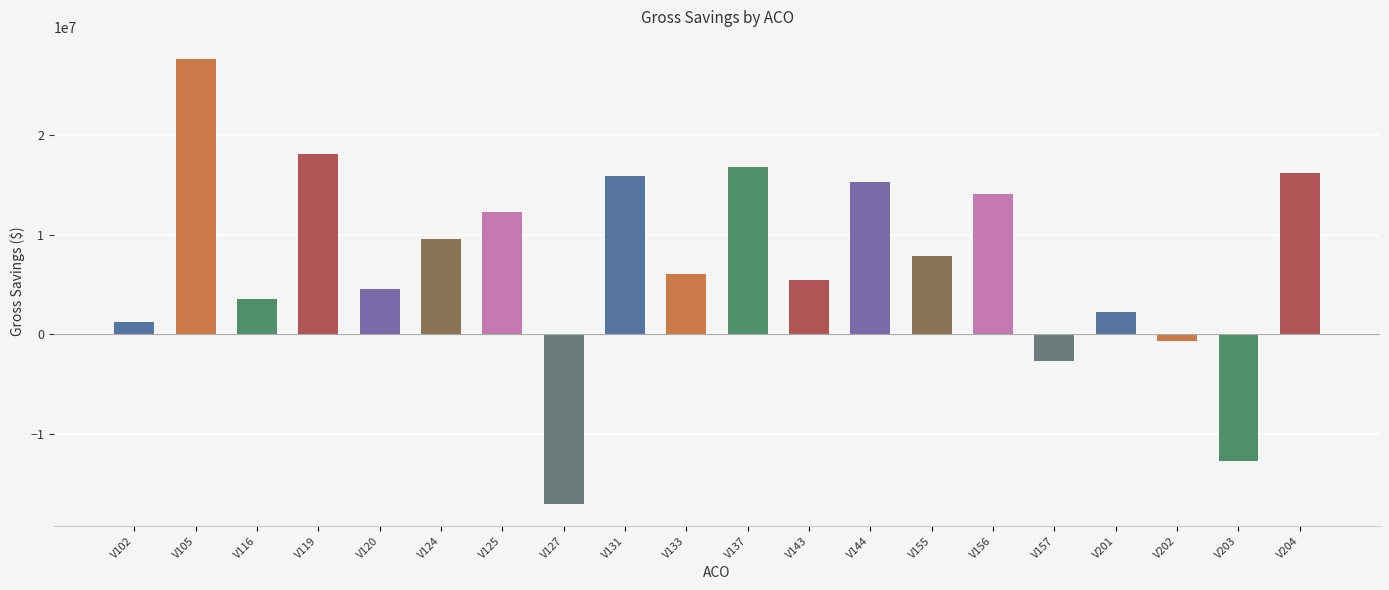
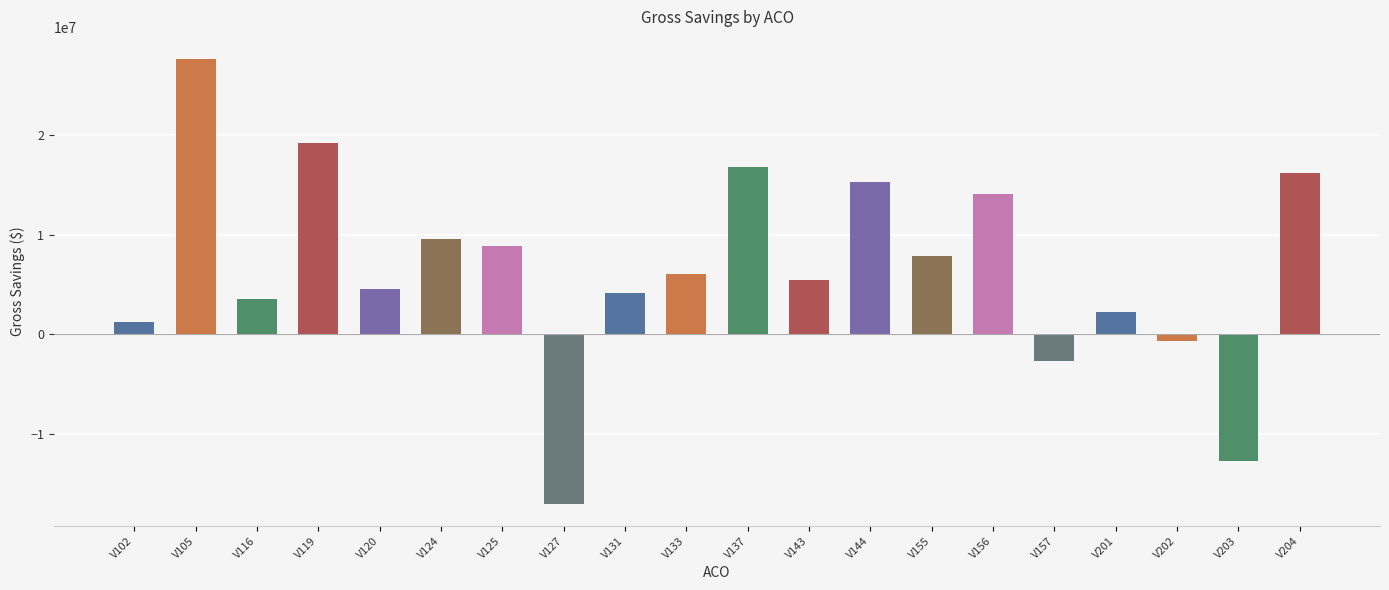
V119: 18000000 -> 19000000
V125: 12000000 -> 9000000
V131: 16000000 -> 4000000
